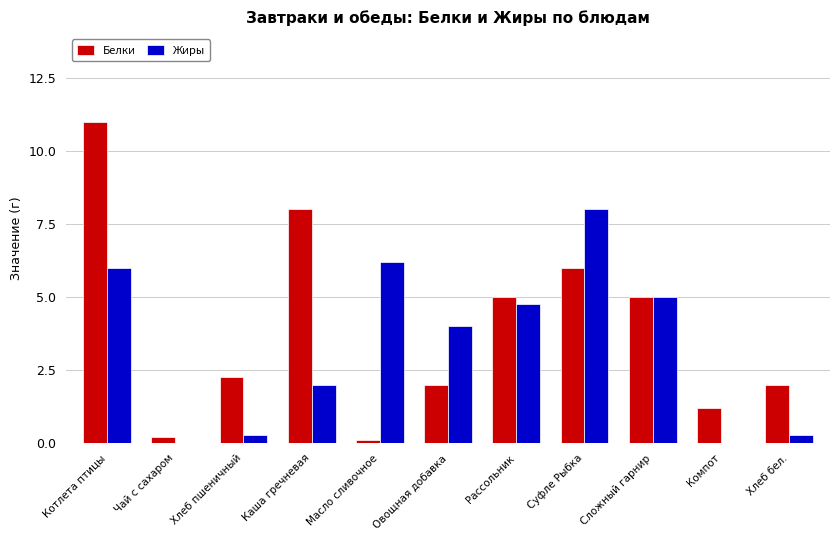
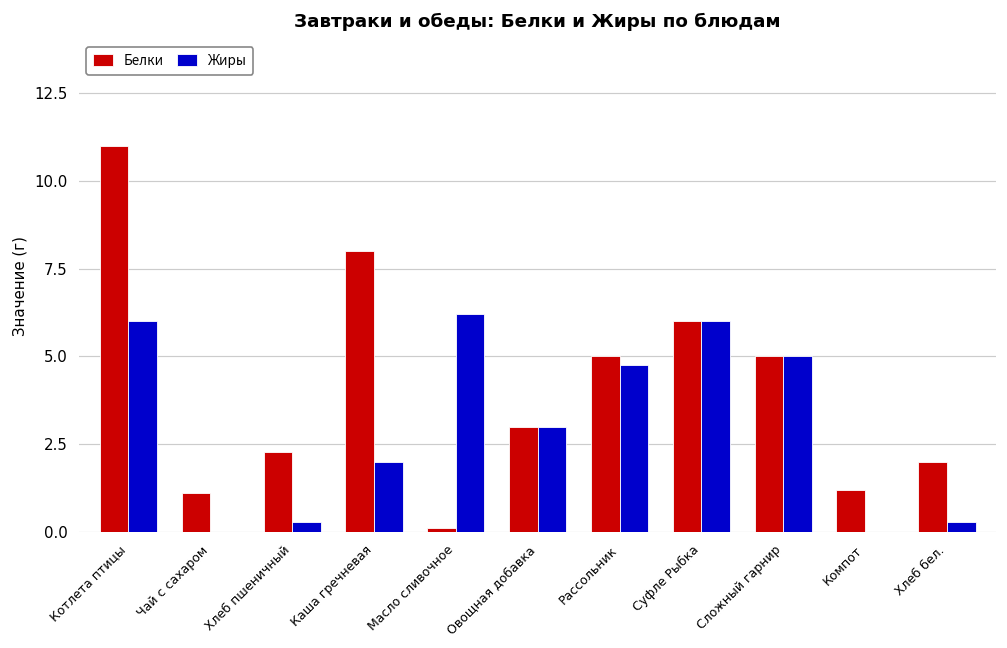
Белки, Чай с сахаром: 0.2 -> 1.1
Белки, Овощная добавка: 2 -> 3
Жиры, Овощная добавка: 4 -> 3
Жиры, Суфле Рыбка: 8 -> 6
